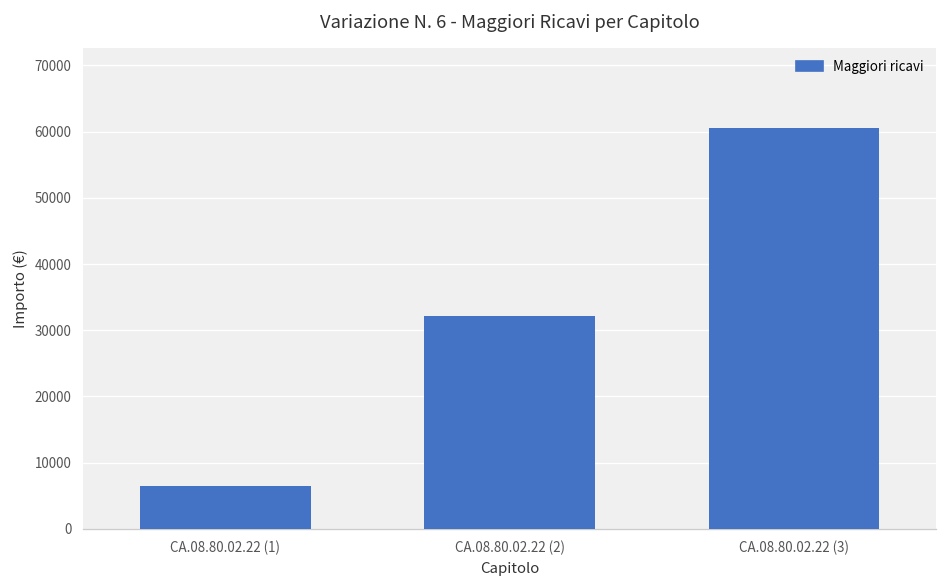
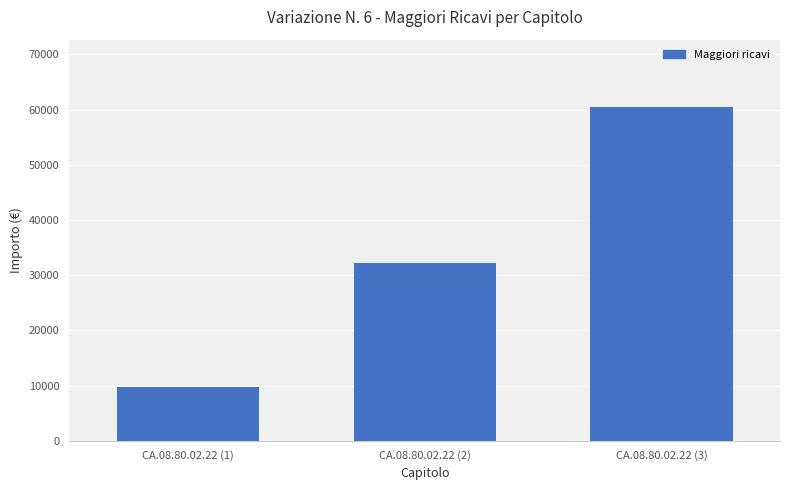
CA.08.80.02.22 (1): 7000 -> 10000
